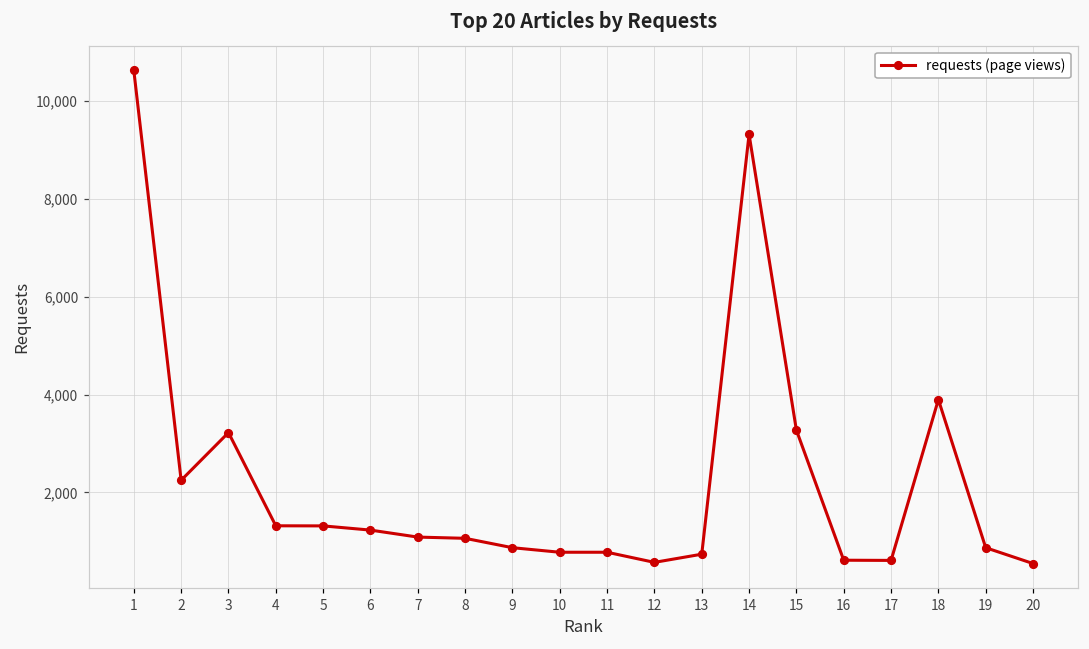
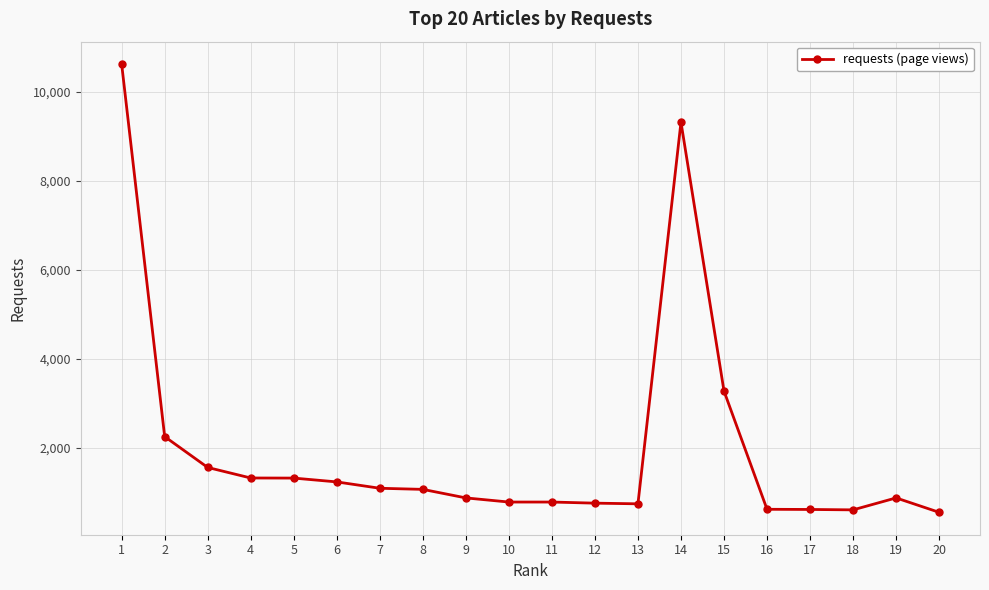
3: 3,200 -> 1,600
12: 600 -> 800
18: 3,900 -> 600
